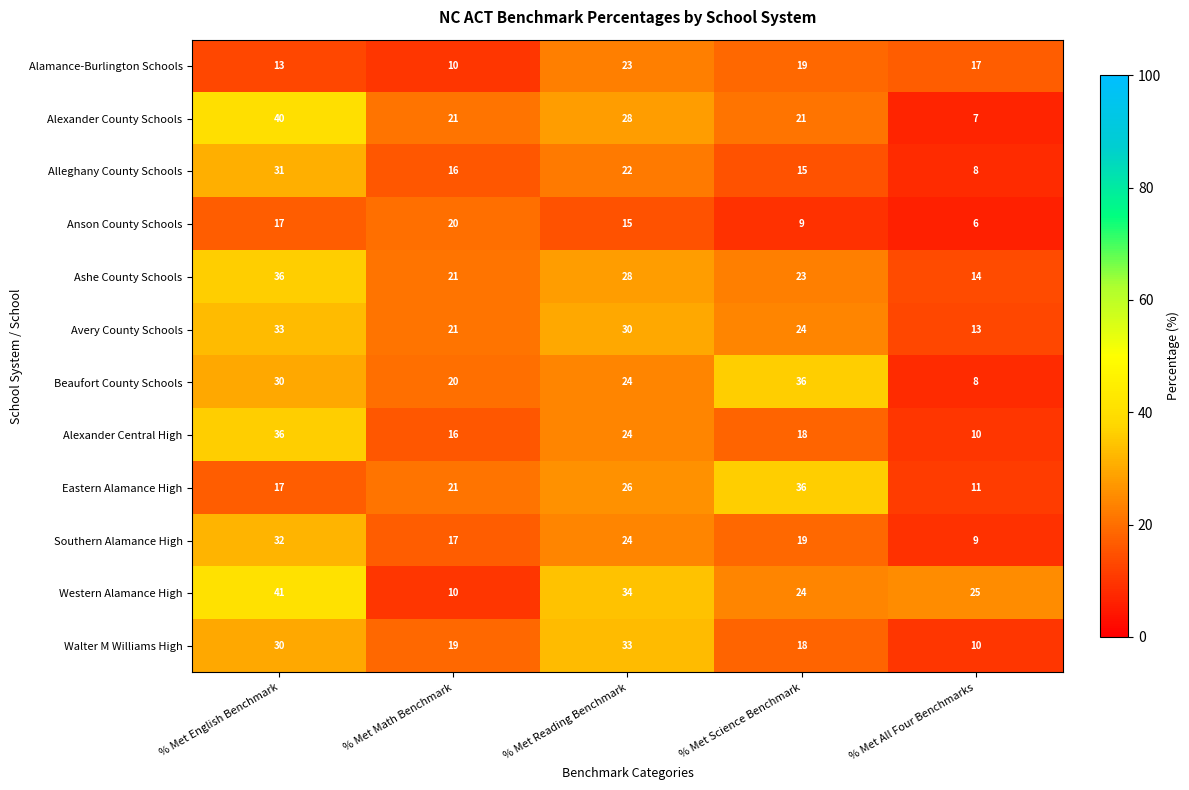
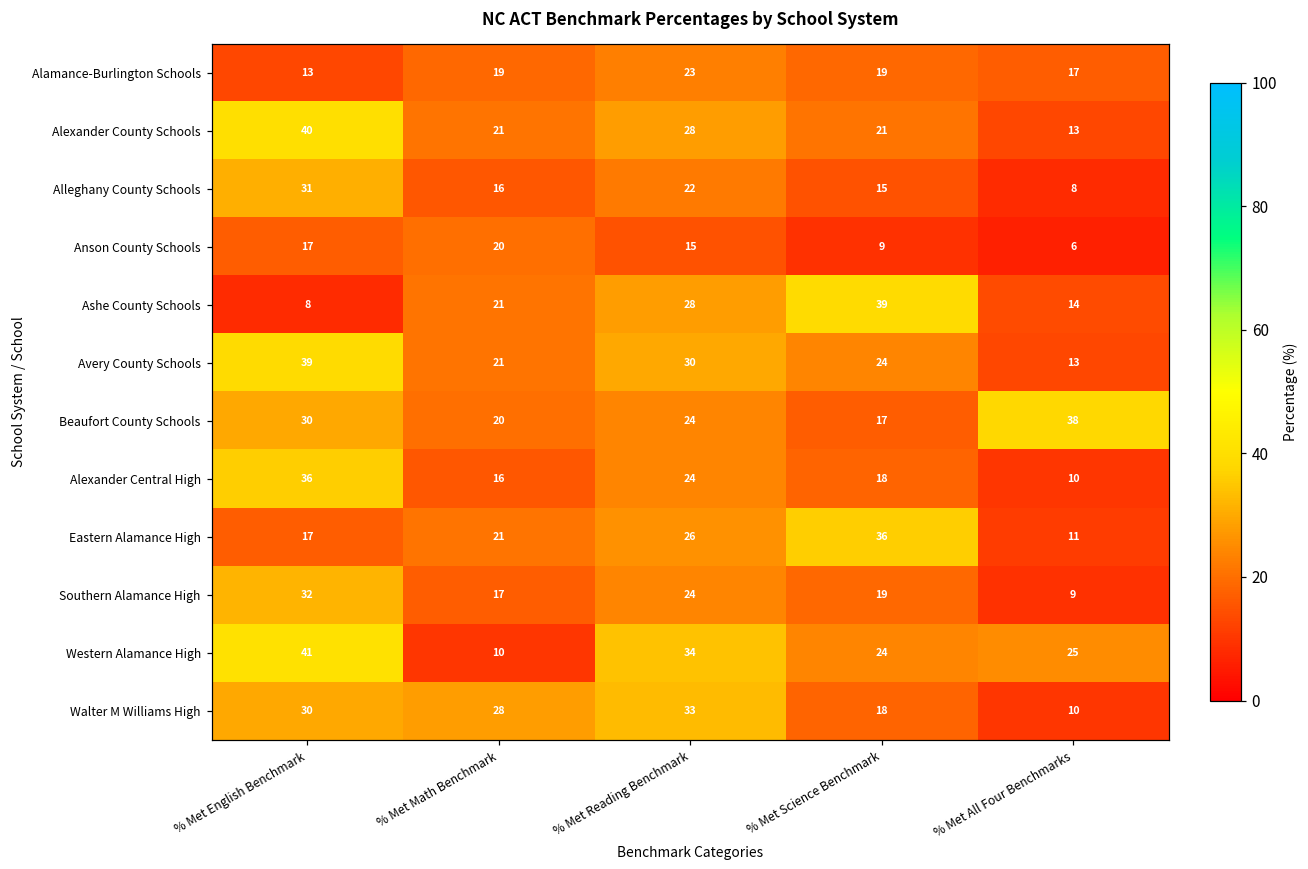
Alamance-Burlington Schools, % Met Math Benchmark: 10 -> 19
Alexander County Schools, % Met All Four Benchmarks: 7 -> 13
Ashe County Schools, % Met English Benchmark: 36 -> 8
Ashe County Schools, % Met Science Benchmark: 23 -> 39
Avery County Schools, % Met English Benchmark: 33 -> 39
Beaufort County Schools, % Met Science Benchmark: 36 -> 17
Beaufort County Schools, % Met All Four Benchmarks: 8 -> 38
Walter M Williams High, % Met Math Benchmark: 19 -> 28
